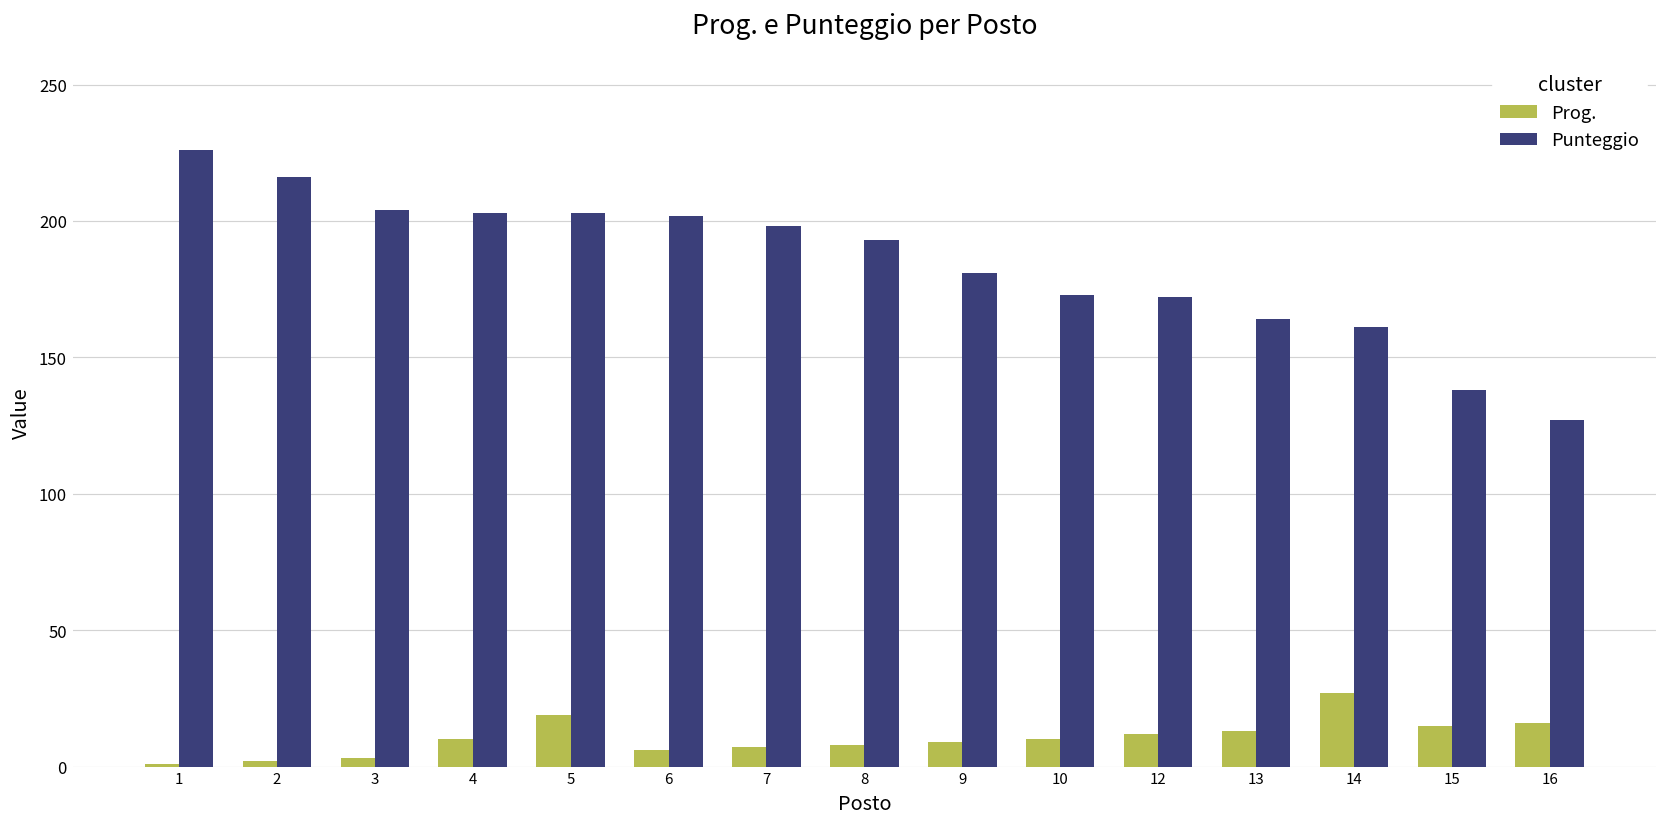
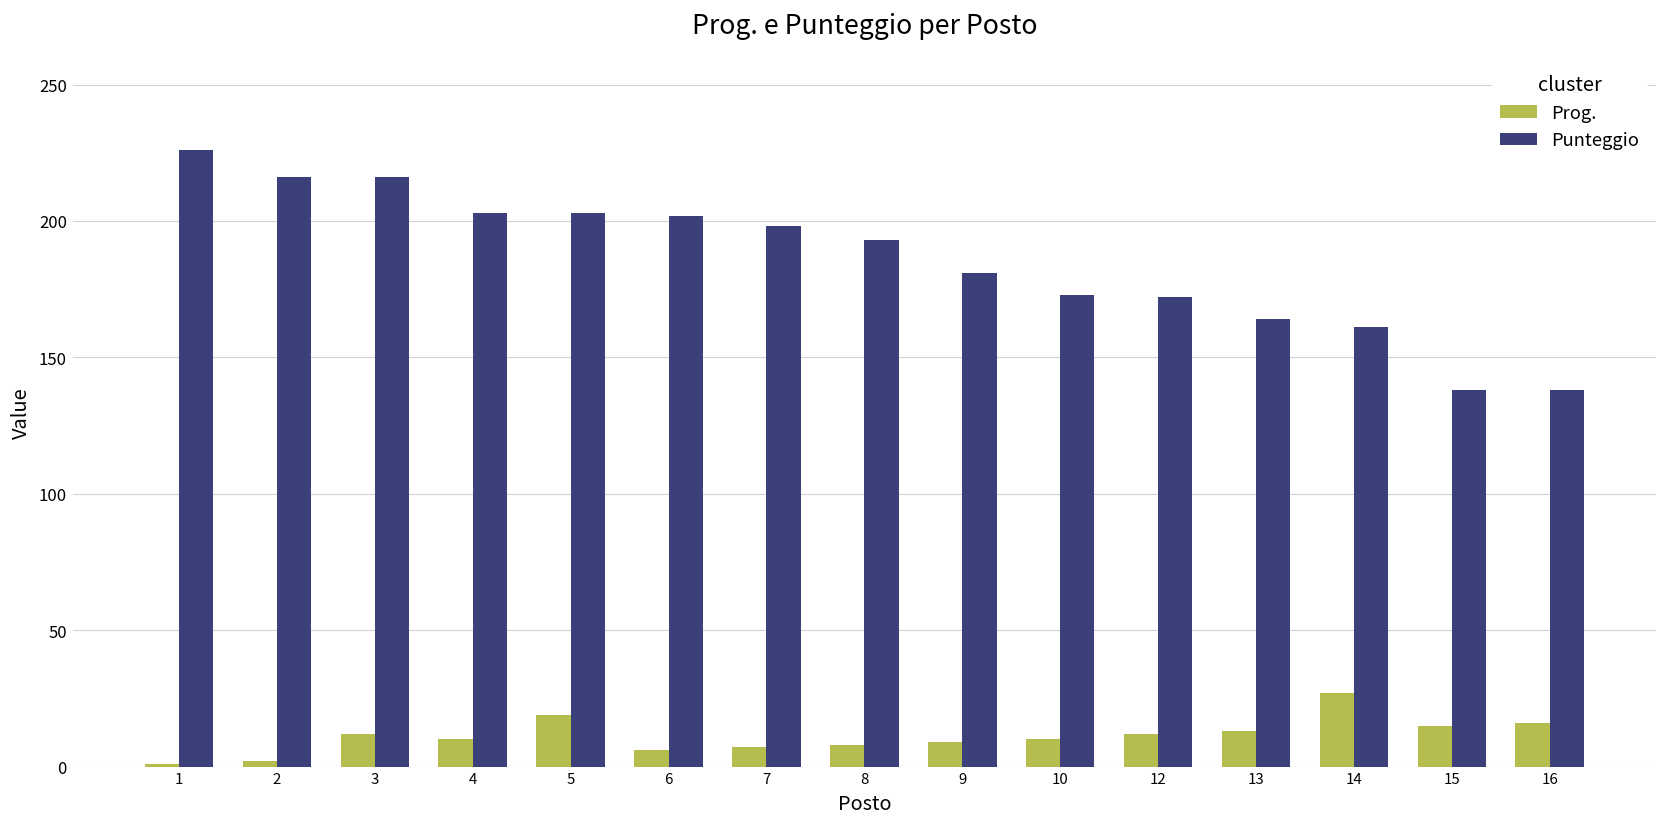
Prog., 3: 3 -> 12
Punteggio, 3: 204 -> 216
Punteggio, 16: 127 -> 138
